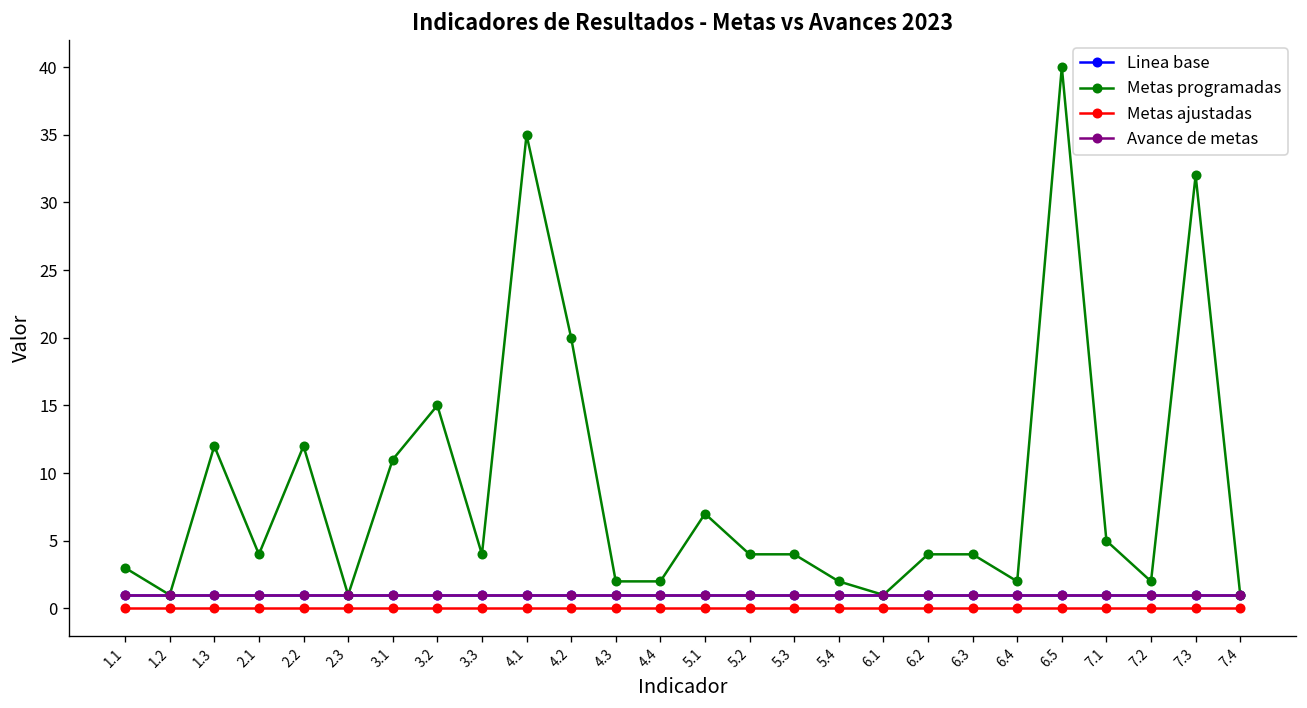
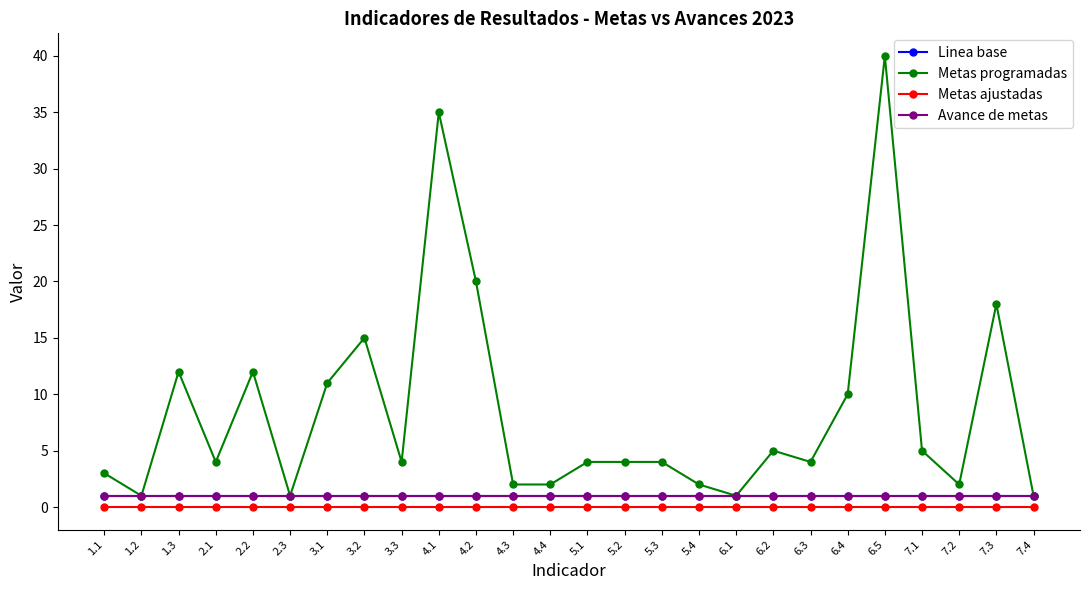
Metas programadas, 5.1: 7 -> 4
Metas programadas, 6.2: 4 -> 5
Metas programadas, 6.4: 2 -> 10
Metas programadas, 7.3: 32 -> 18
